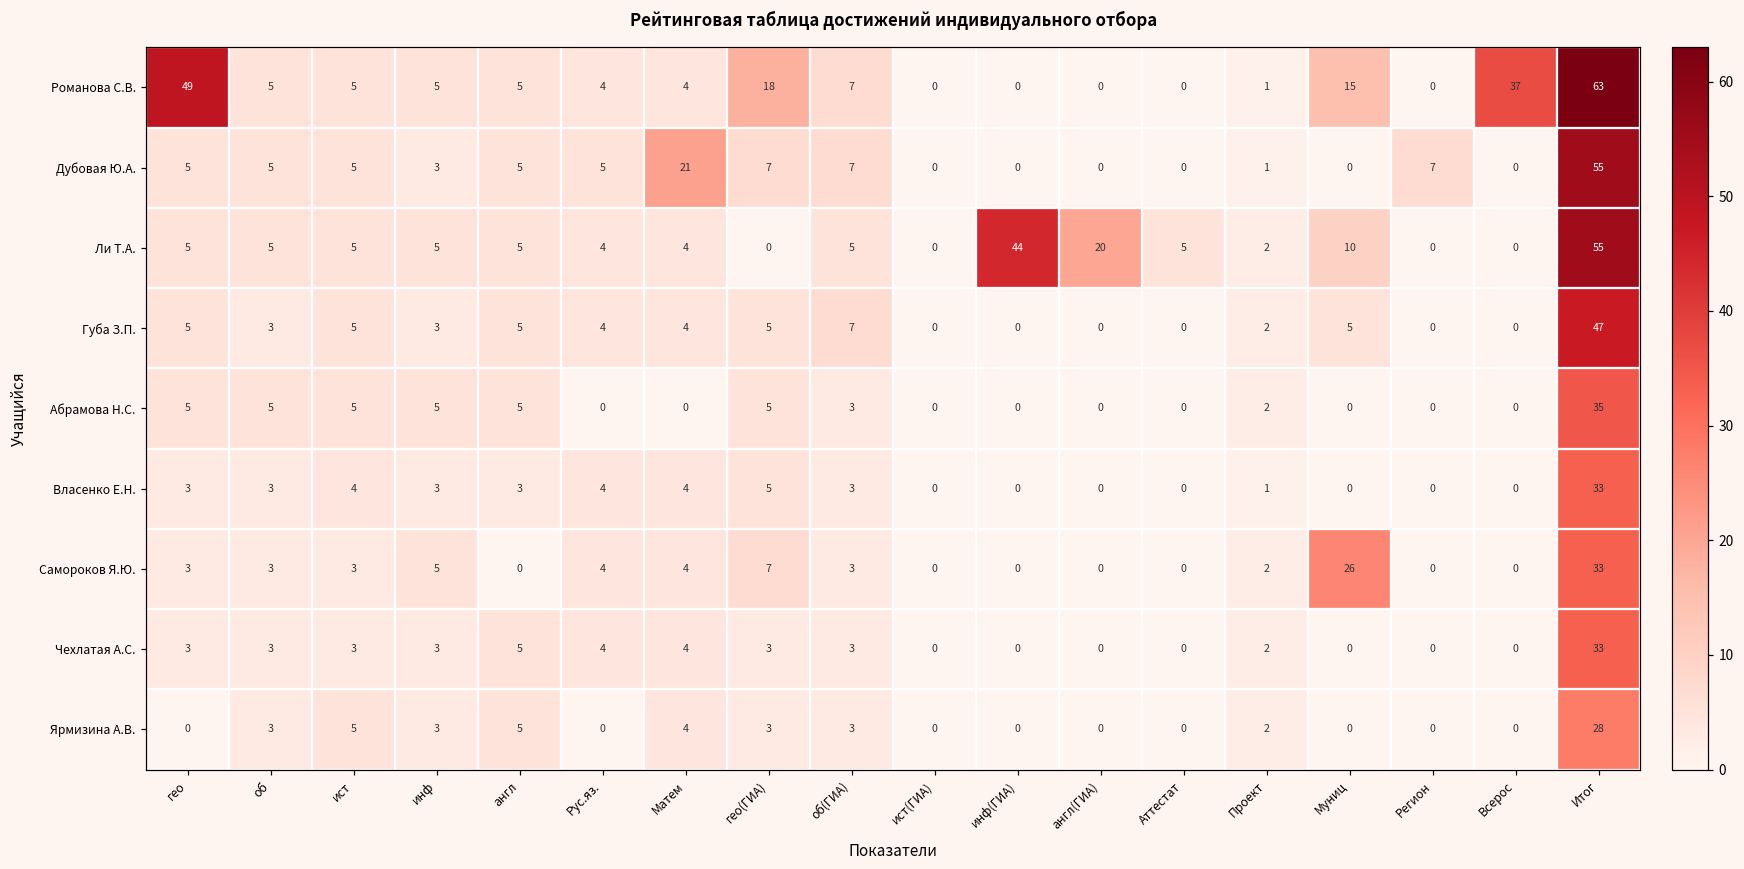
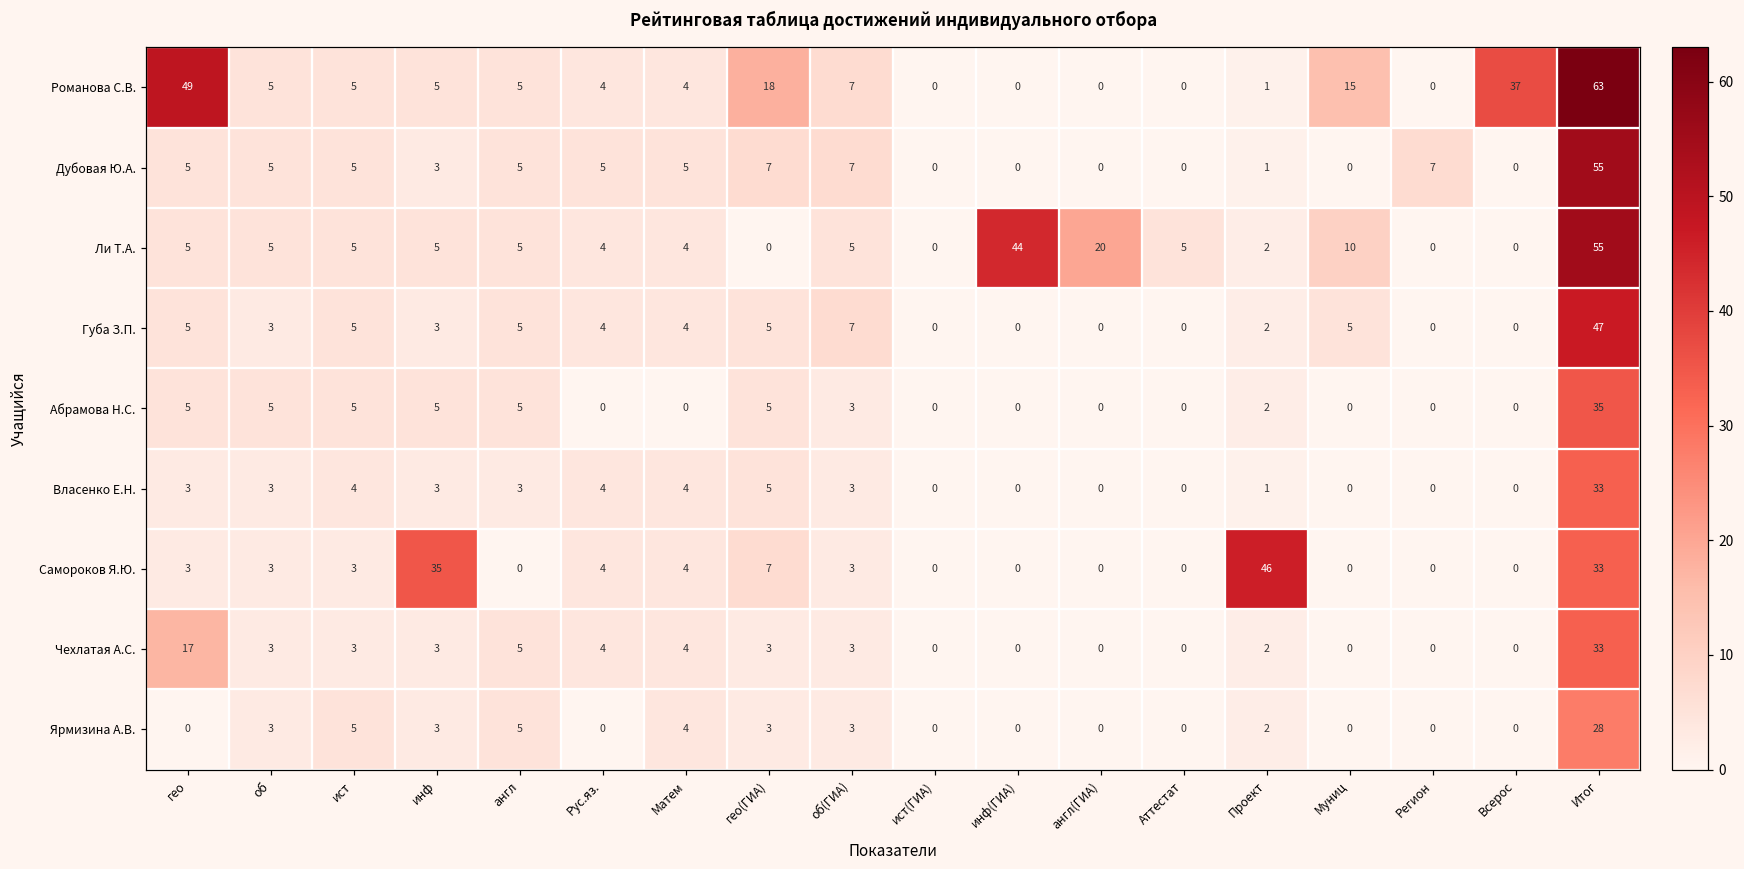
Дубовая Ю.А., Матем: 21 -> 5
Самороков Я.Ю., инф: 5 -> 35
Самороков Я.Ю., Проект: 2 -> 46
Самороков Я.Ю., Муниц: 26 -> 0
Чехлатая А.С., гео: 3 -> 17
